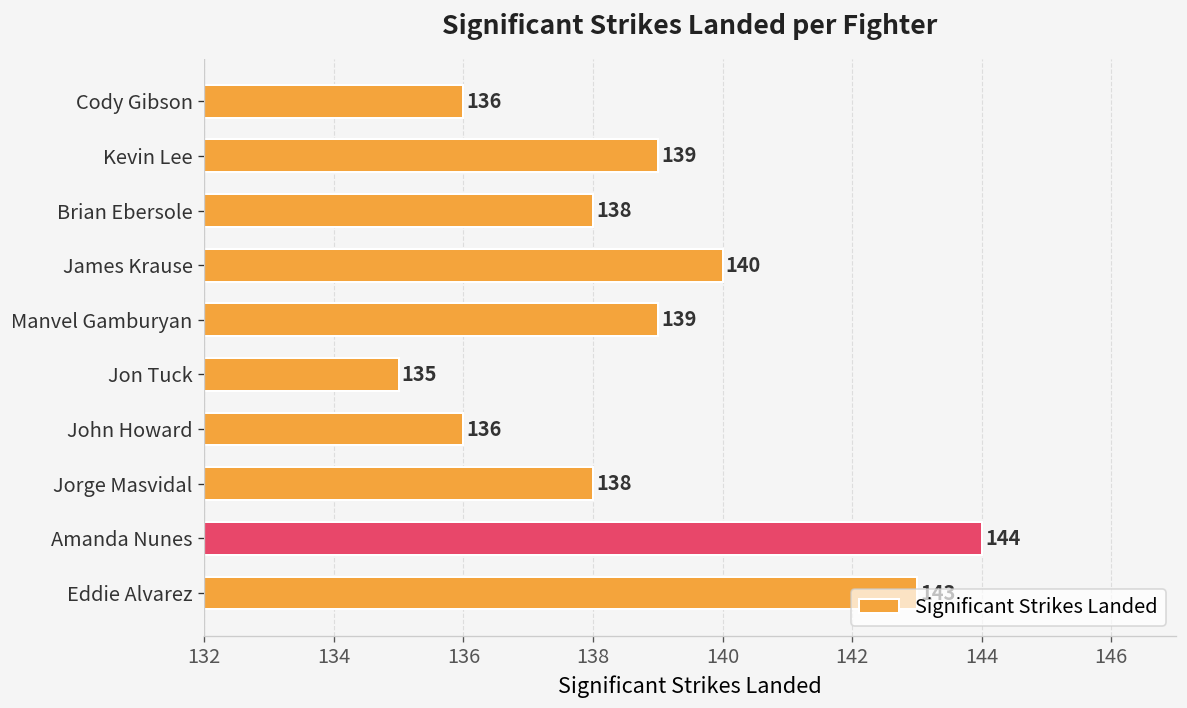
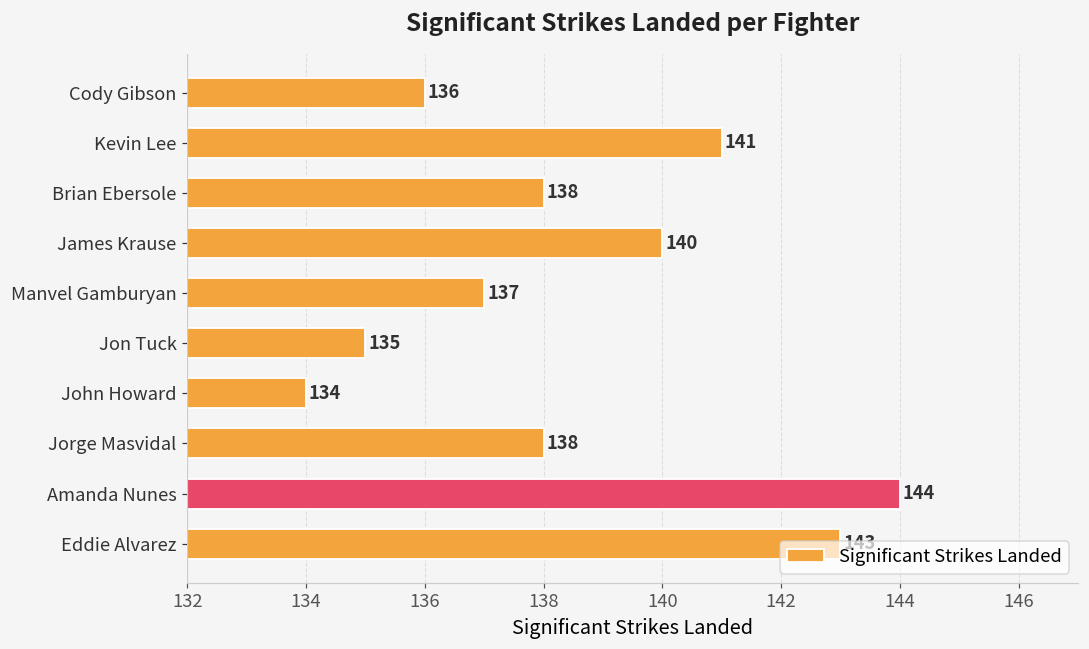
Kevin Lee: 139 -> 141
Manvel Gamburyan: 139 -> 137
John Howard: 136 -> 134
